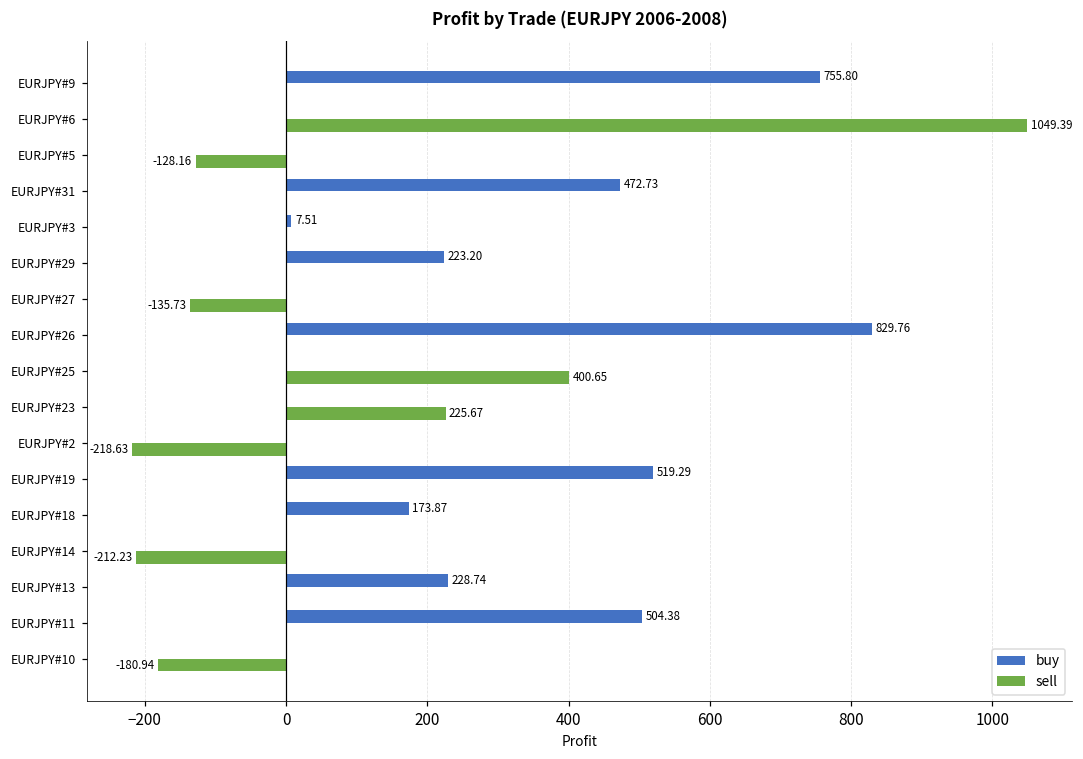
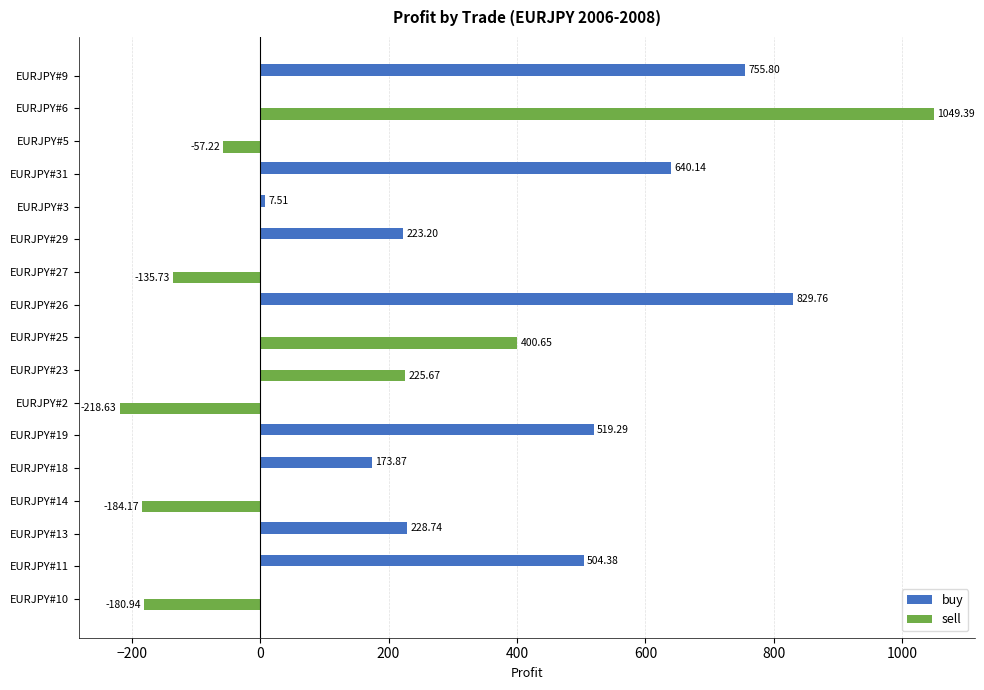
sell, EURJPY#5: -128.16 -> -57.22
buy, EURJPY#31: 472.73 -> 640.14
sell, EURJPY#14: -212.23 -> -184.17
